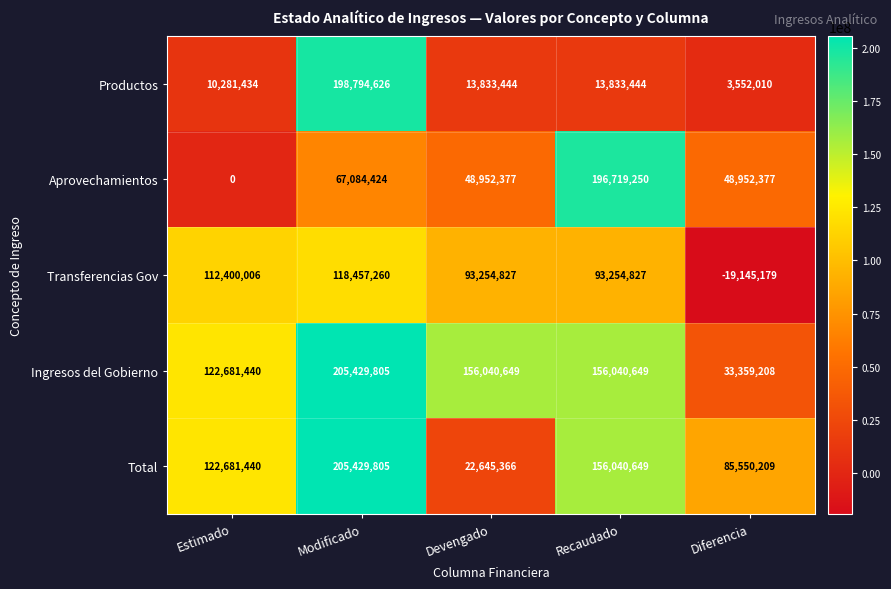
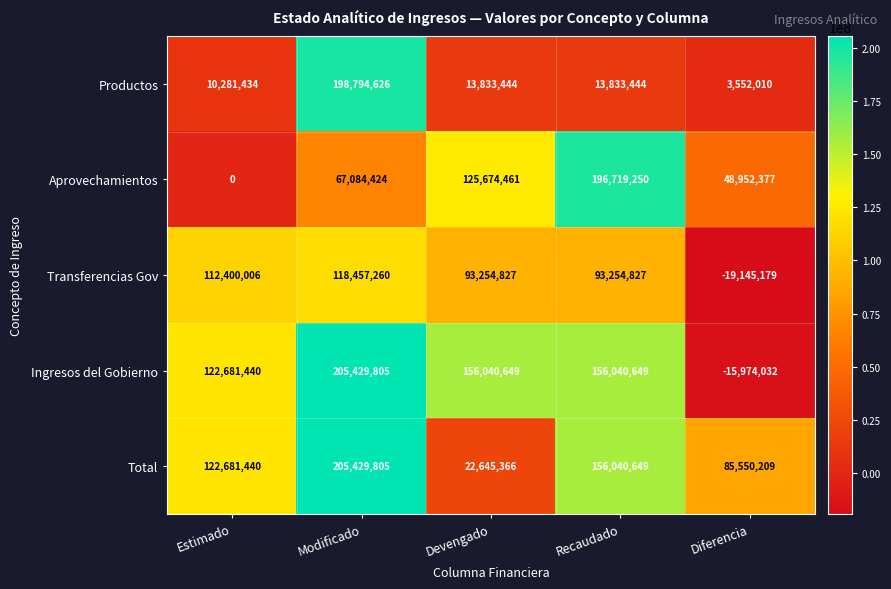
Aprovechamientos, Devengado: 48,952,377 -> 125,674,461
Ingresos del Gobierno, Diferencia: 33,359,208 -> -15,974,032
